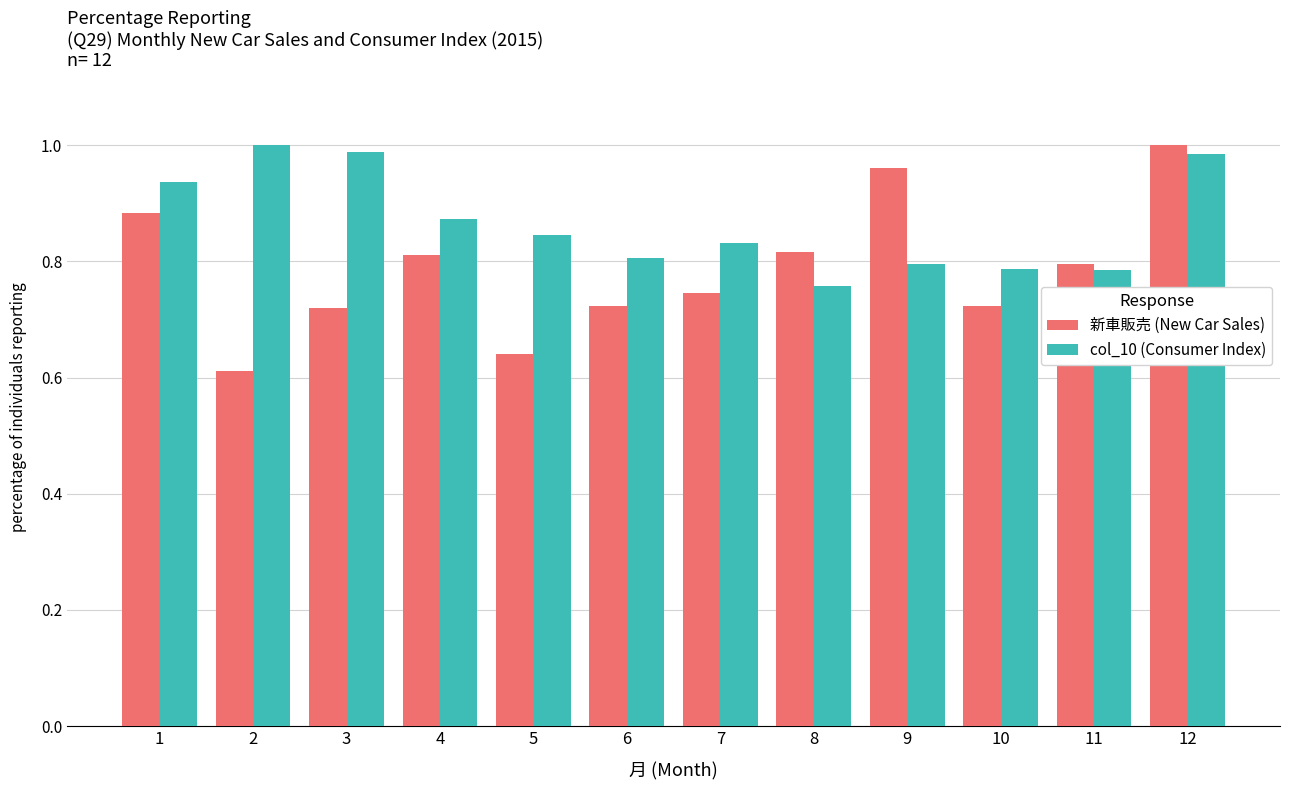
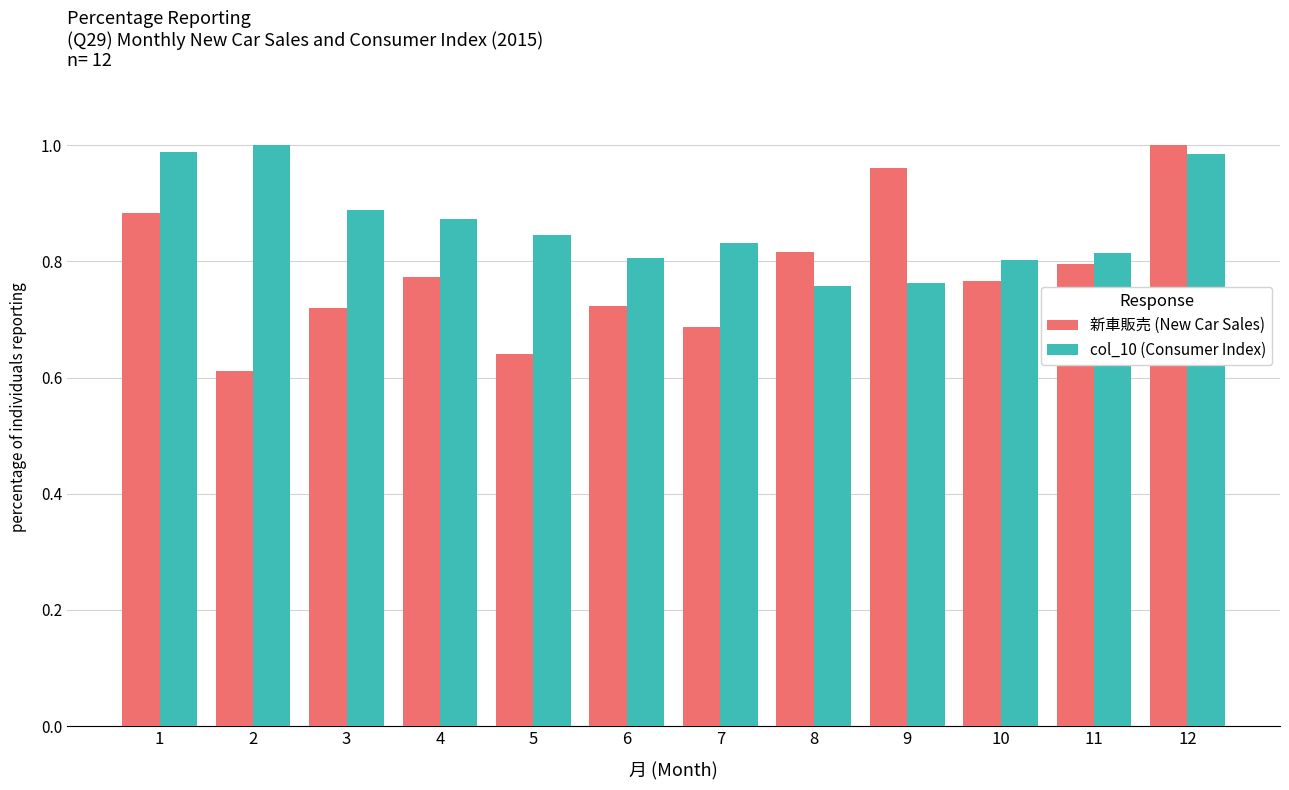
col_10 (Consumer Index), 1: 0.94 -> 0.99
col_10 (Consumer Index), 3: 0.99 -> 0.89
新車販売 (New Car Sales), 4: 0.81 -> 0.77
新車販売 (New Car Sales), 7: 0.75 -> 0.69
col_10 (Consumer Index), 9: 0.80 -> 0.76
新車販売 (New Car Sales), 10: 0.72 -> 0.77
col_10 (Consumer Index), 10: 0.79 -> 0.80
col_10 (Consumer Index), 11: 0.79 -> 0.81
